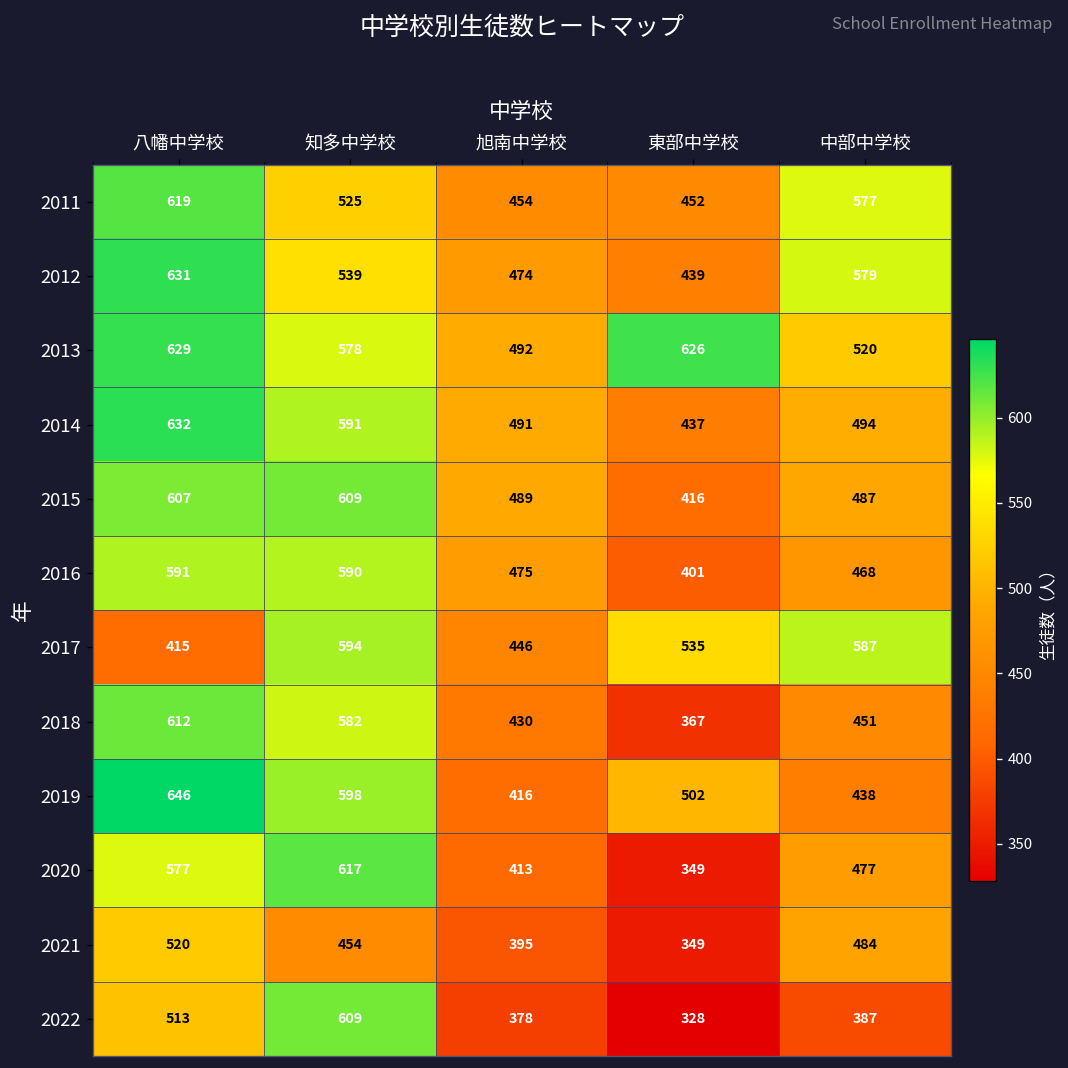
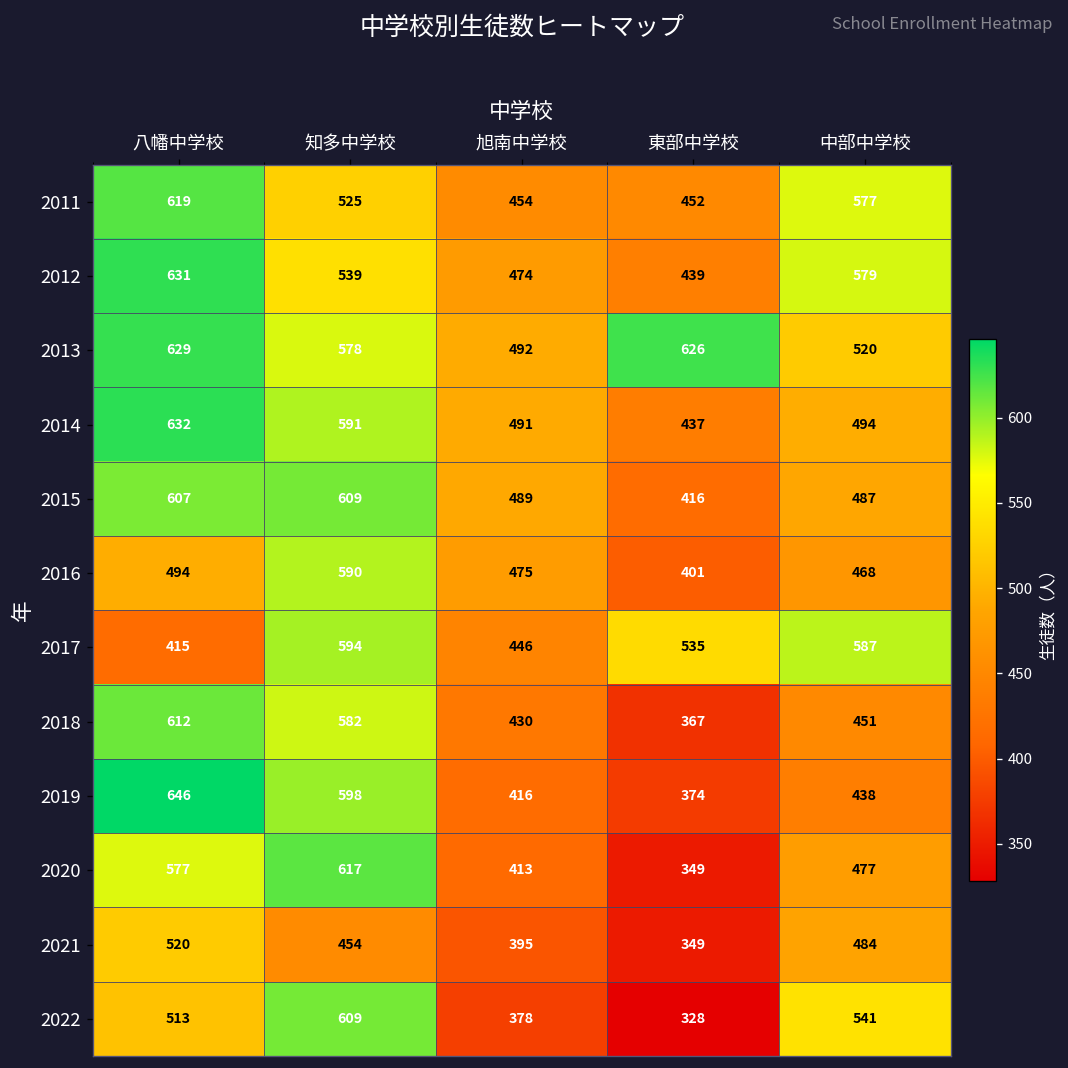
2016, 八幡中学校: 591 -> 494
2019, 東部中学校: 502 -> 374
2022, 中部中学校: 387 -> 541
